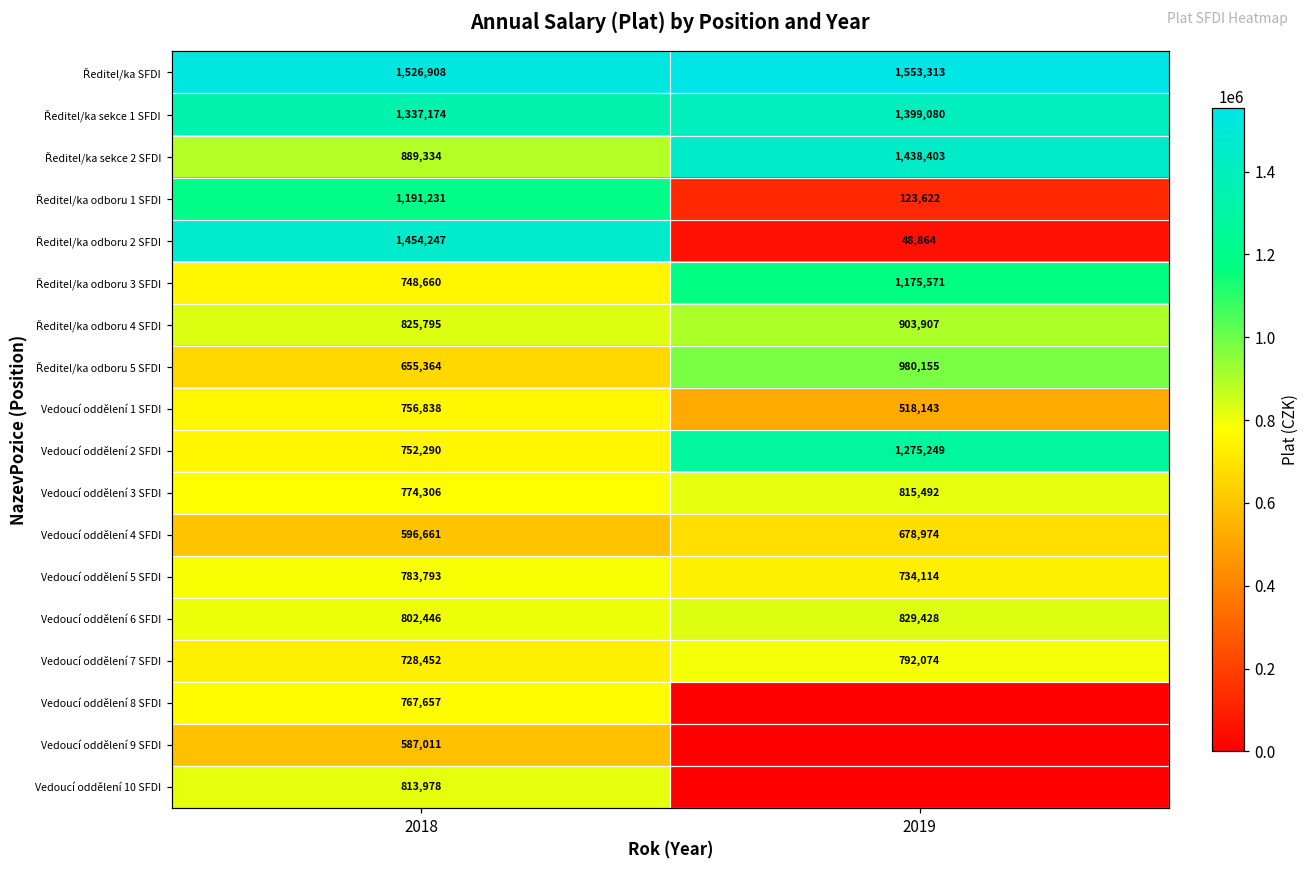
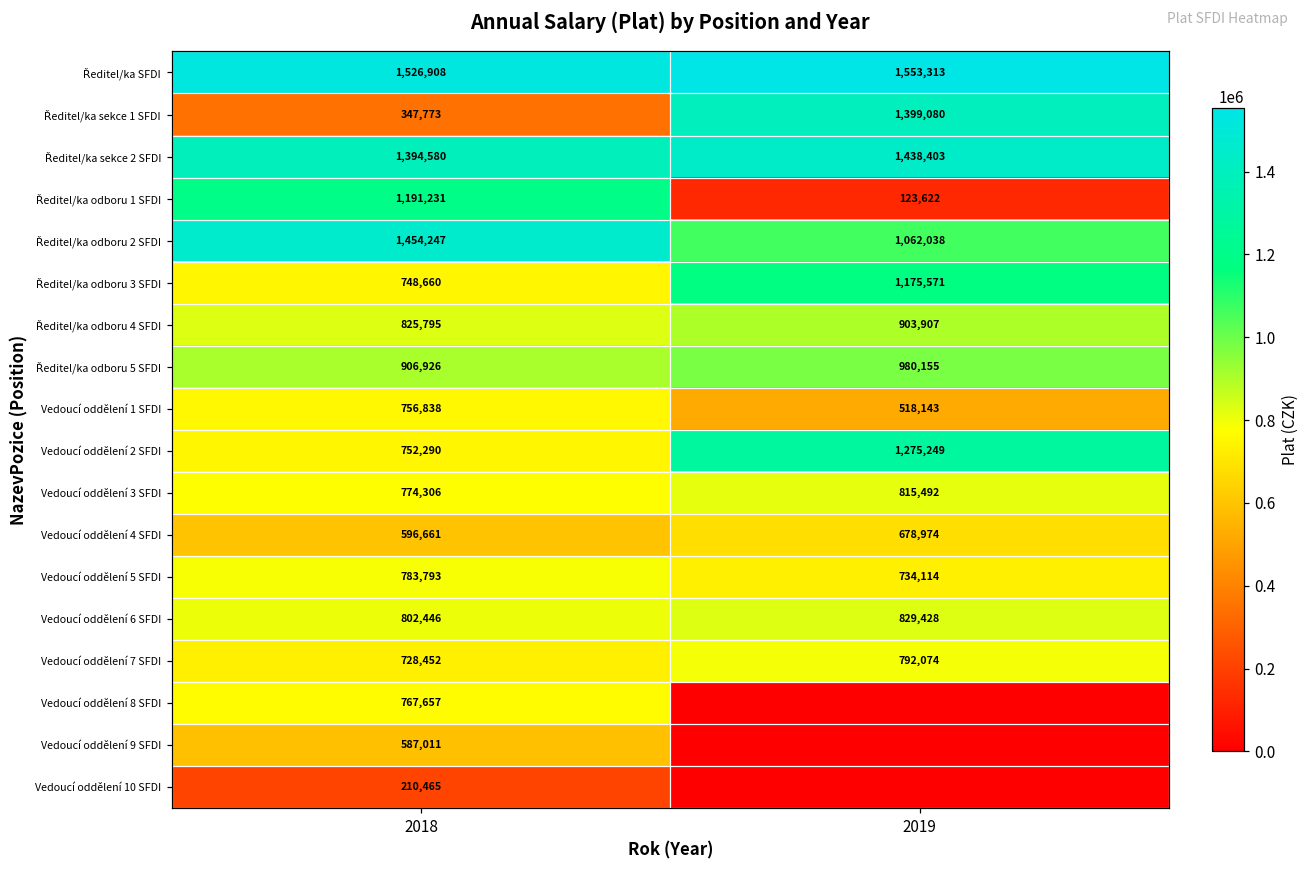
Ředitel/ka sekce 1 SFDI, 2018: 1,337,174 -> 347,773
Ředitel/ka sekce 2 SFDI, 2018: 889,334 -> 1,394,580
Ředitel/ka odboru 2 SFDI, 2019: 48,864 -> 1,062,038
Ředitel/ka odboru 5 SFDI, 2018: 655,364 -> 906,926
Vedoucí oddělení 10 SFDI, 2018: 813,978 -> 210,465
